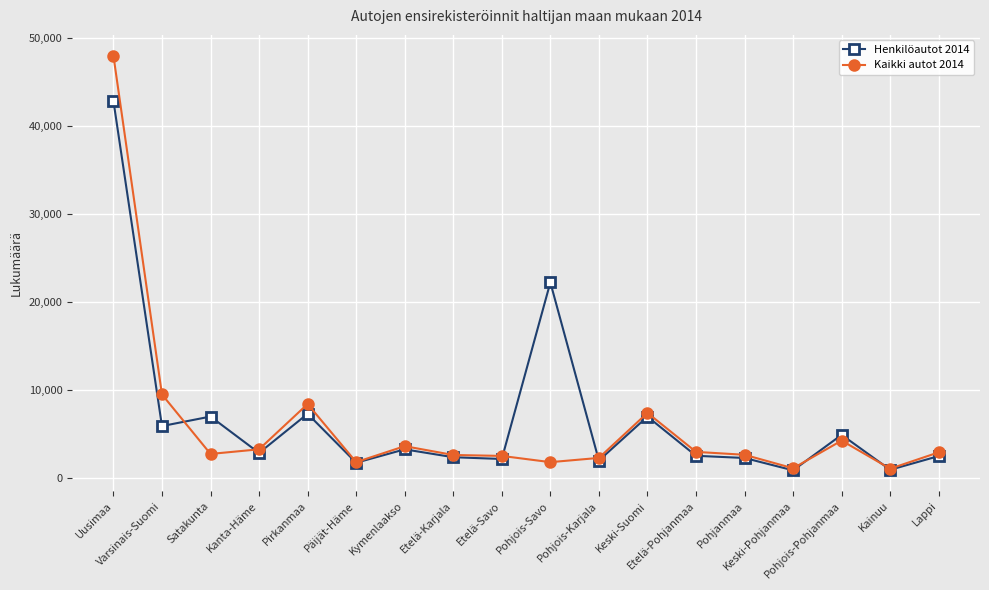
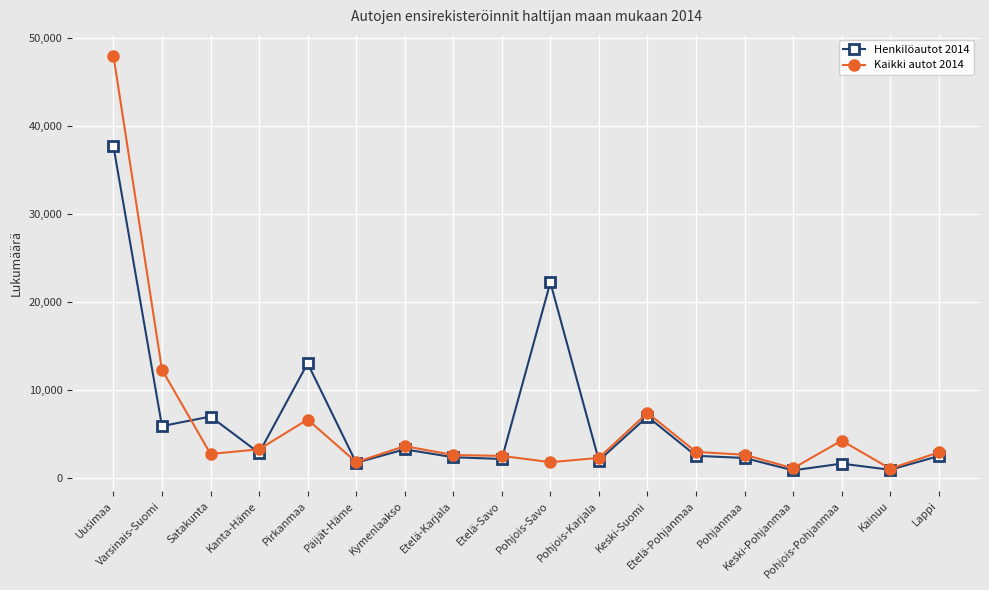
Henkilöautot 2014, Uusimaa: 43,000 -> 38,000
Kaikki autot 2014, Varsinais-Suomi: 9,000 -> 12,000
Henkilöautot 2014, Pirkanmaa: 7,000 -> 13,000
Kaikki autot 2014, Pirkanmaa: 8,000 -> 7,000
Henkilöautot 2014, Pohjois-Pohjanmaa: 5,000 -> 2,000
